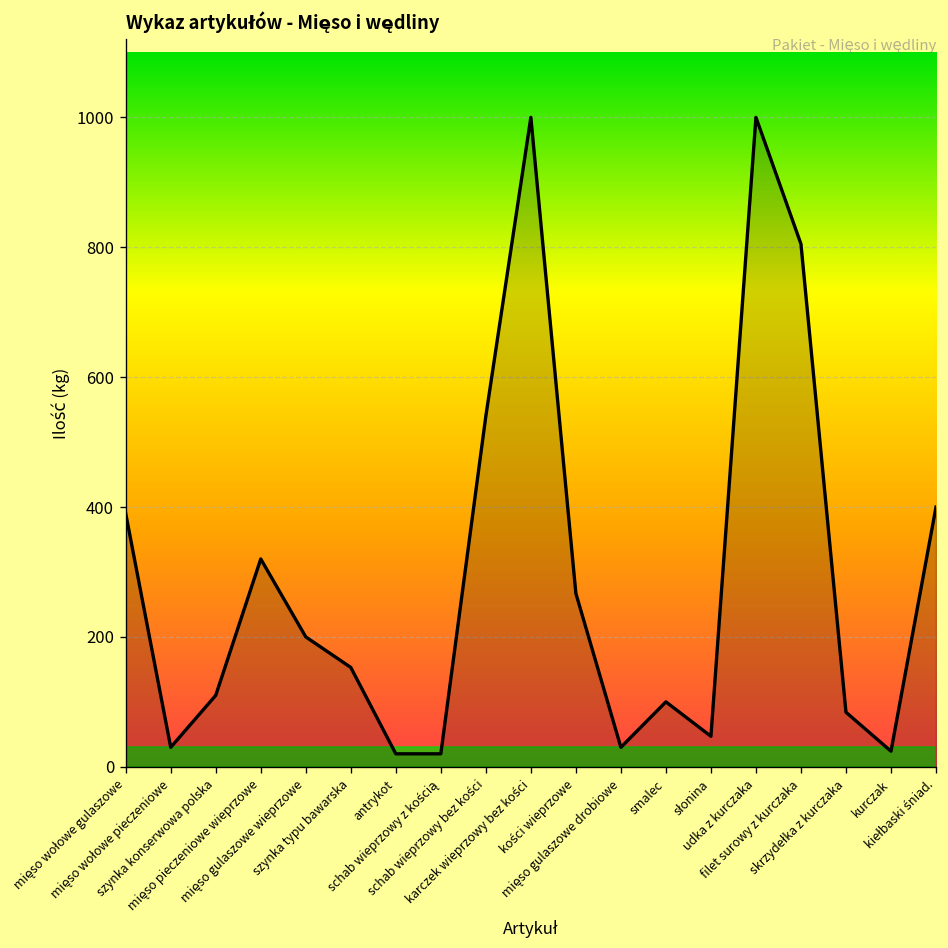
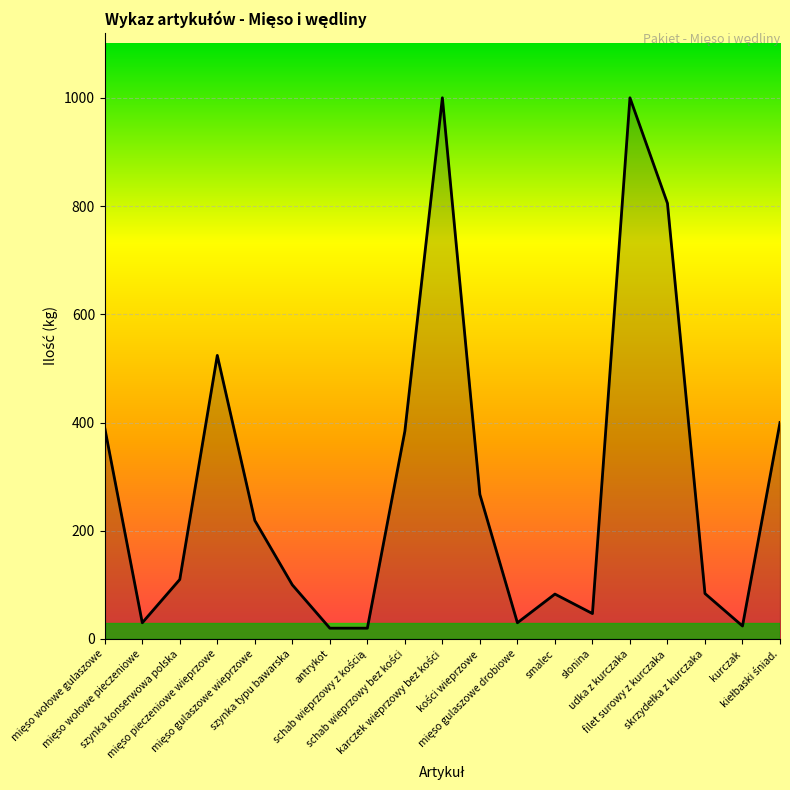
mięso pieczeniowe wieprzowe: 320 -> 520
mięso gulaszowe wieprzowe: 200 -> 220
szynka typu bawarska: 150 -> 100
schab wieprzowy bez kości: 540 -> 380
smalec: 100 -> 80
